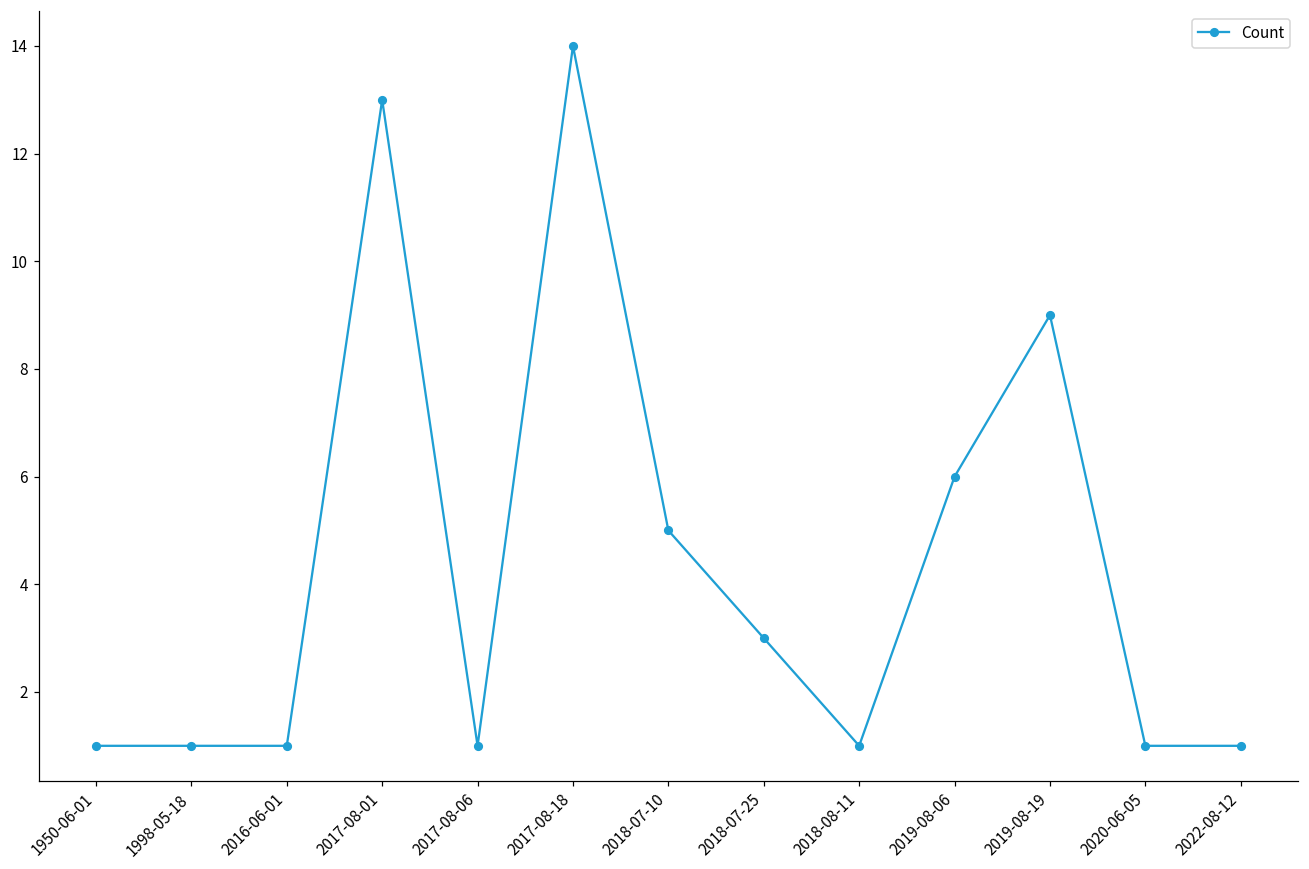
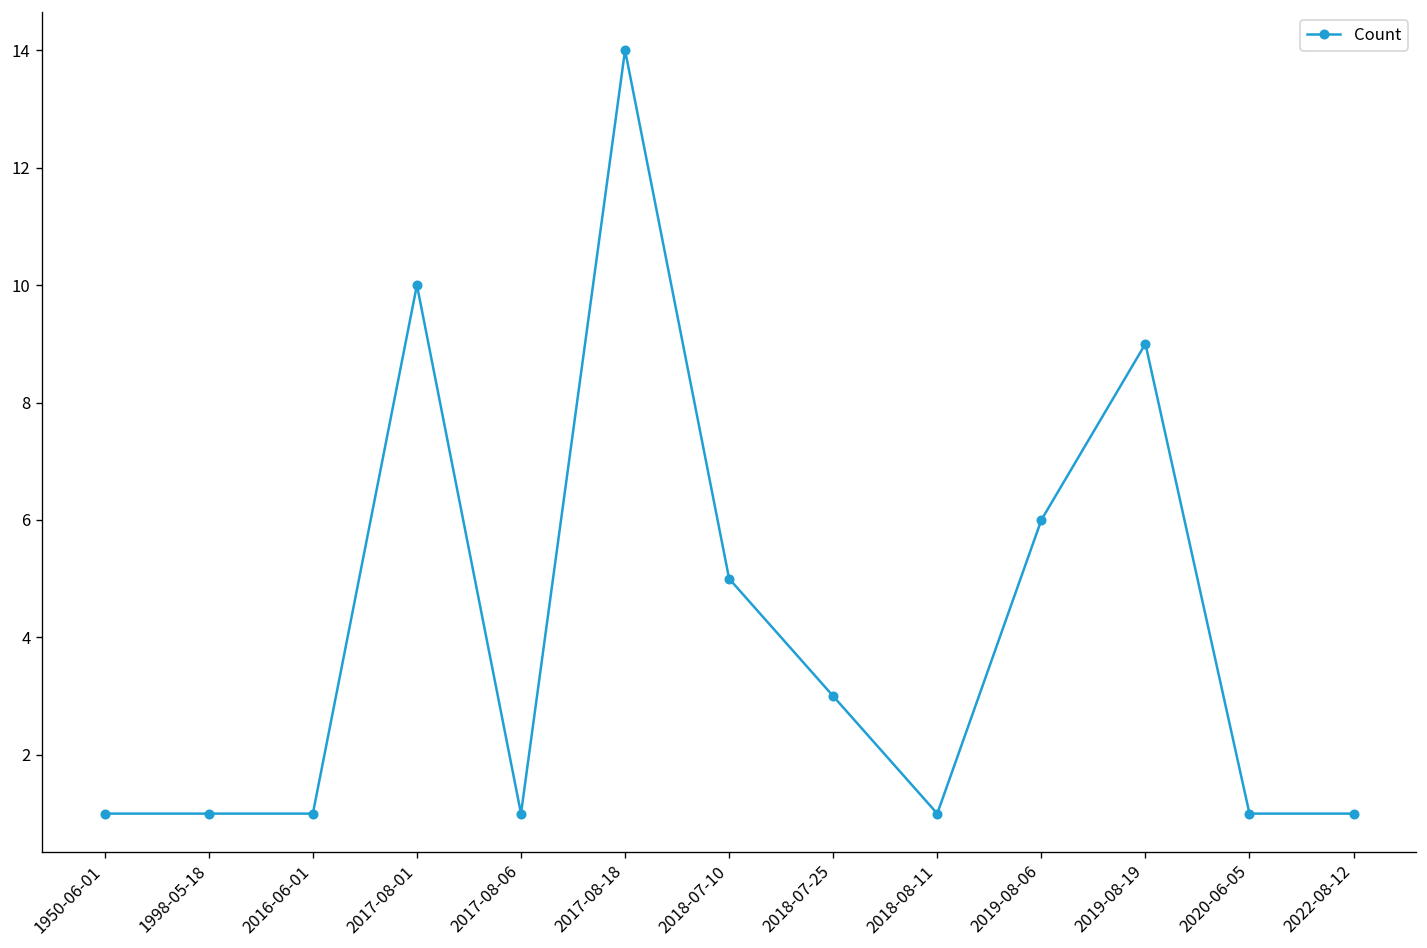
2017-08-01: 13 -> 10
